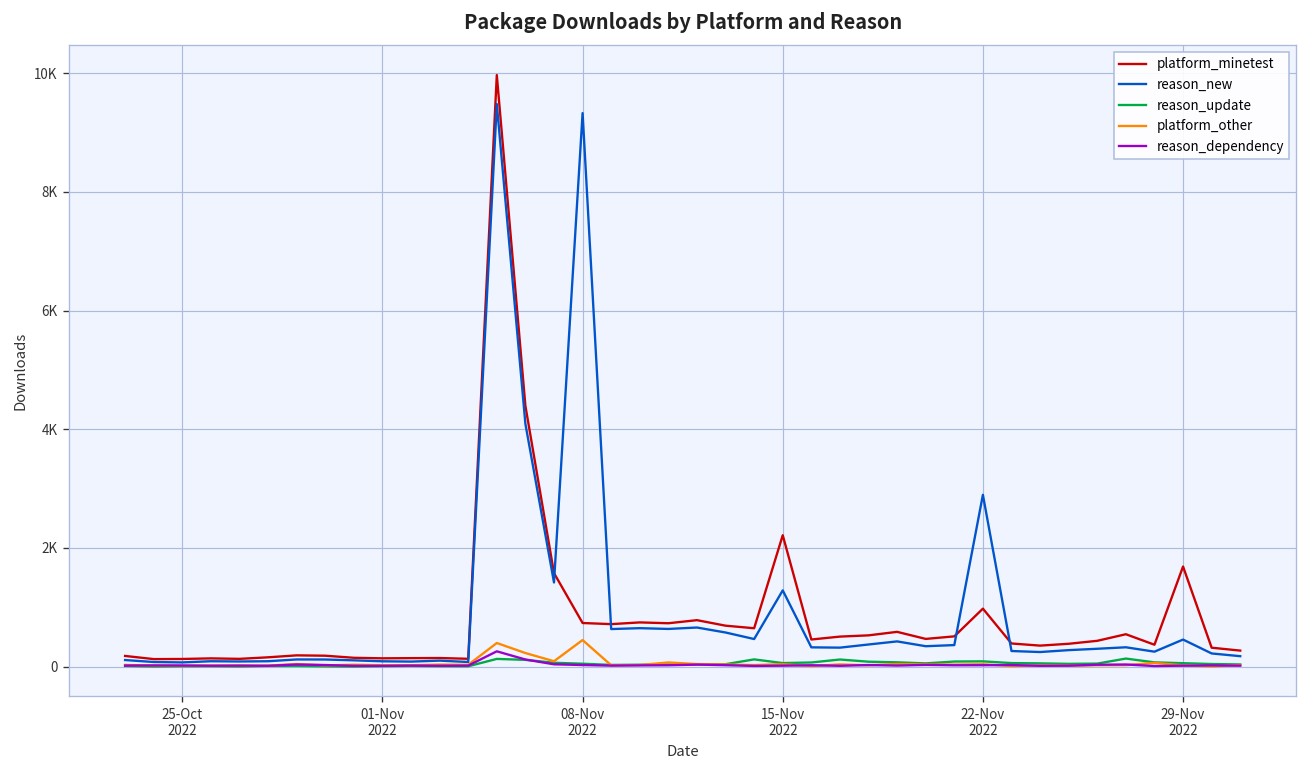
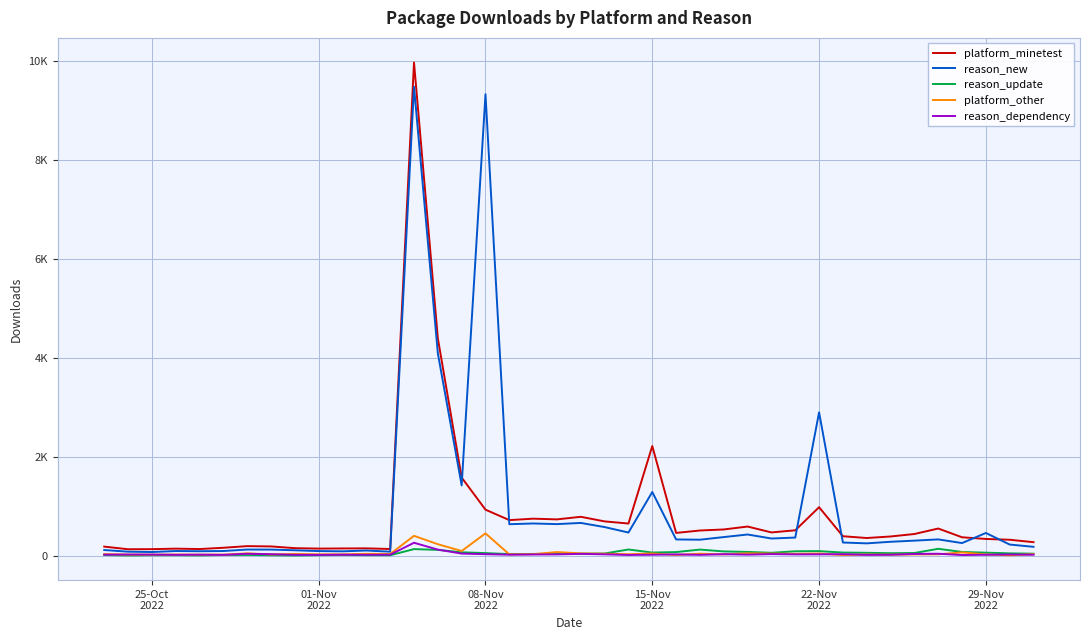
platform_minetest, 08-Nov 2022: 700 -> 900
platform_minetest, 29-Nov 2022: 1700 -> 300
